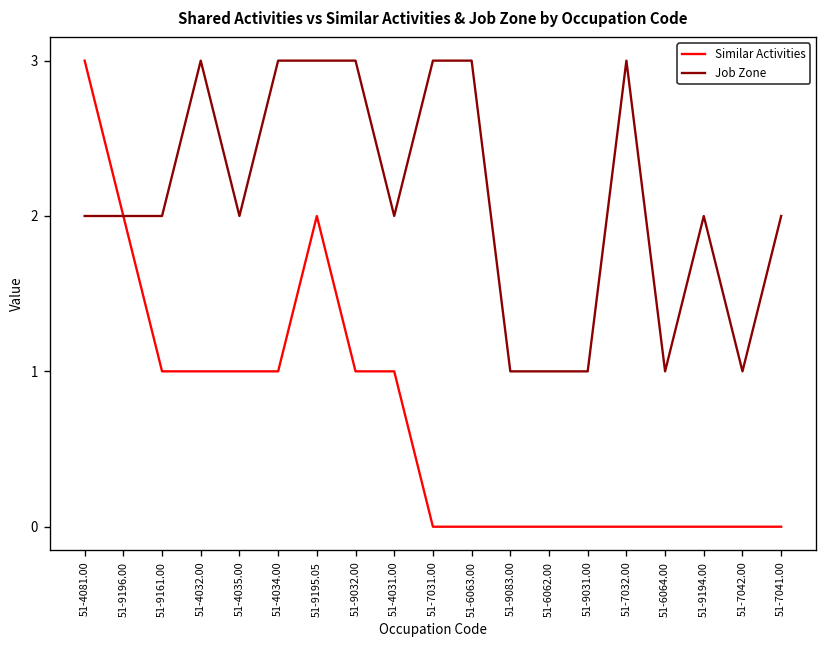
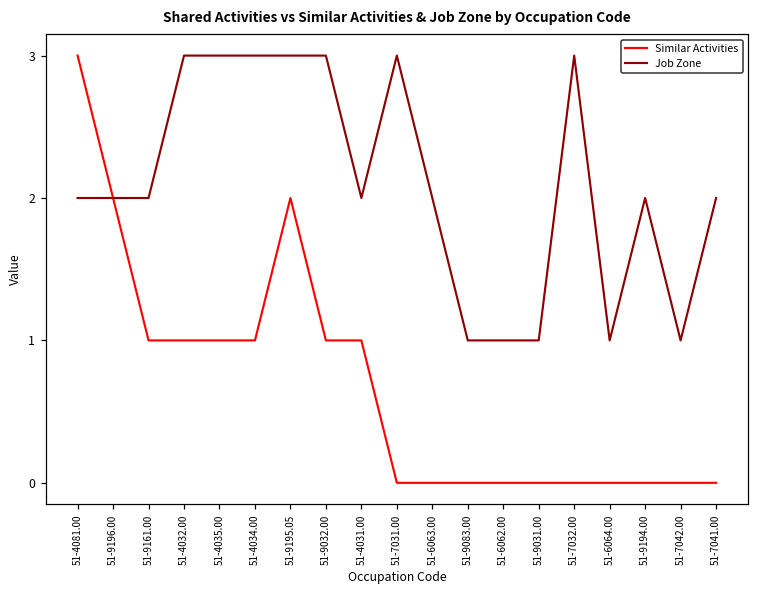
Job Zone, 51-4035.00: 2 -> 3
Job Zone, 51-6063.00: 3 -> 2
